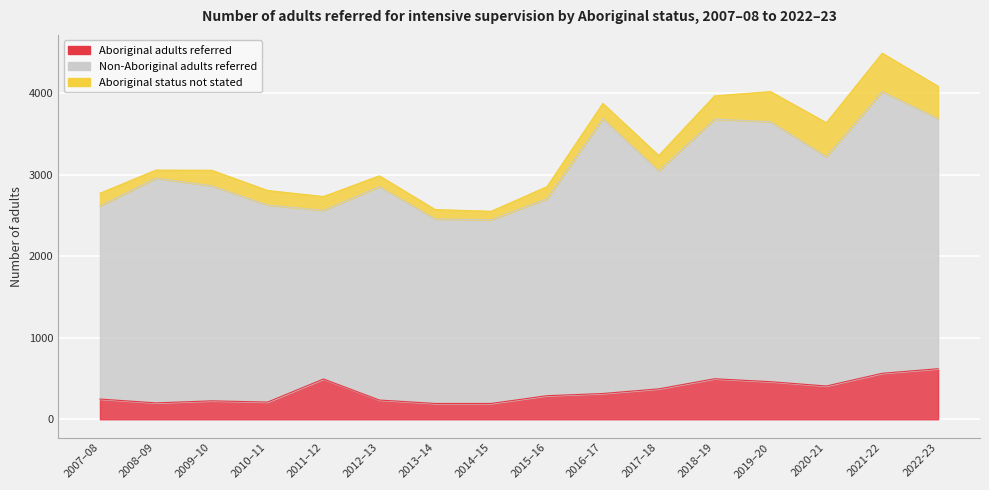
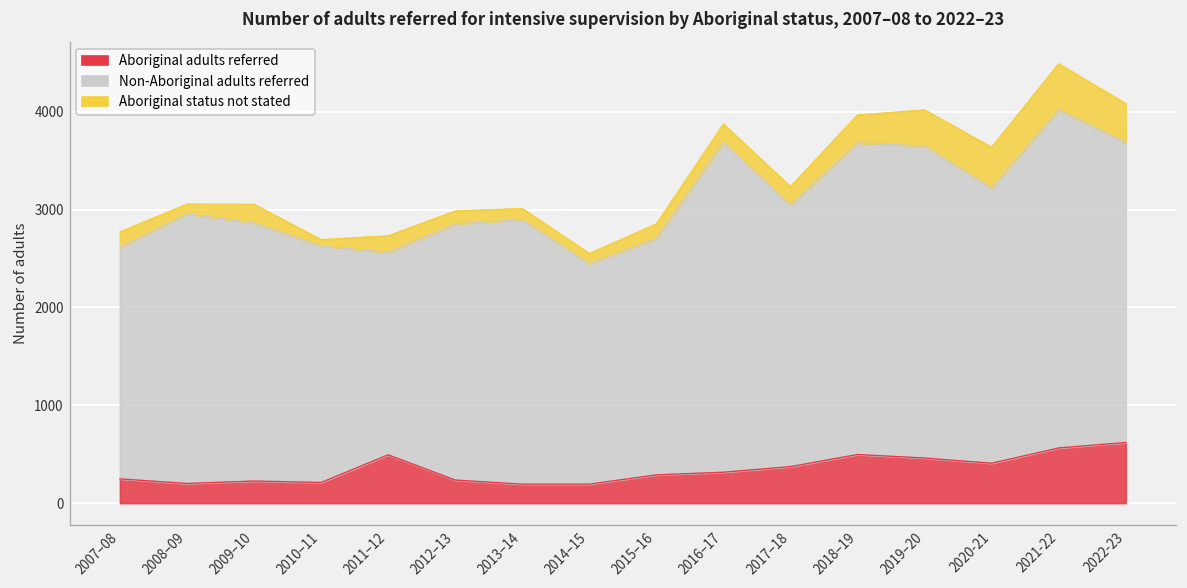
Aboriginal status not stated, 2010–11: 200 -> 100
Non-Aboriginal adults referred, 2013–14: 2300 -> 2700
